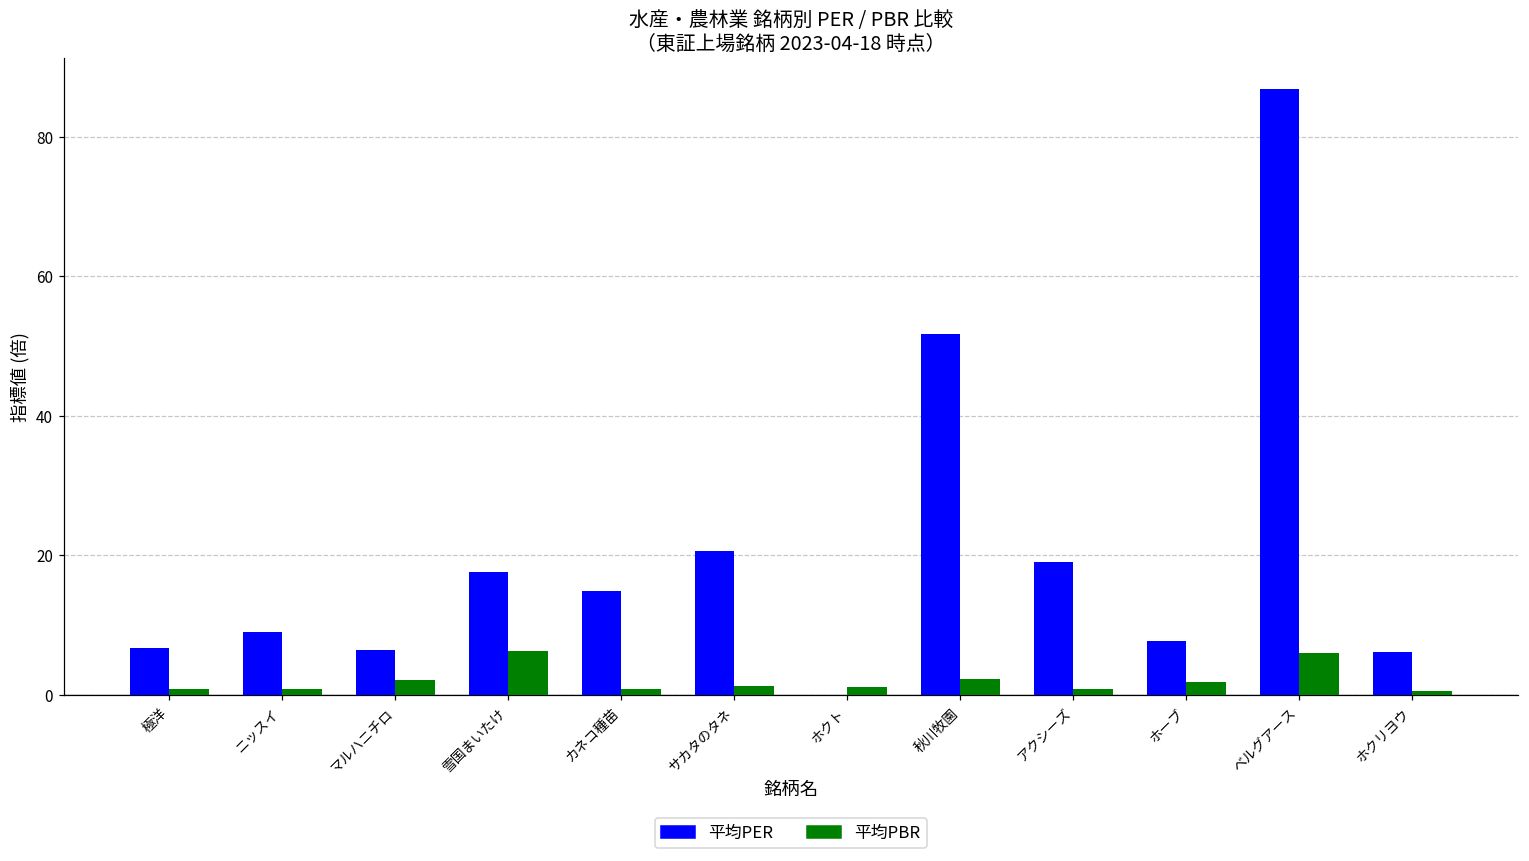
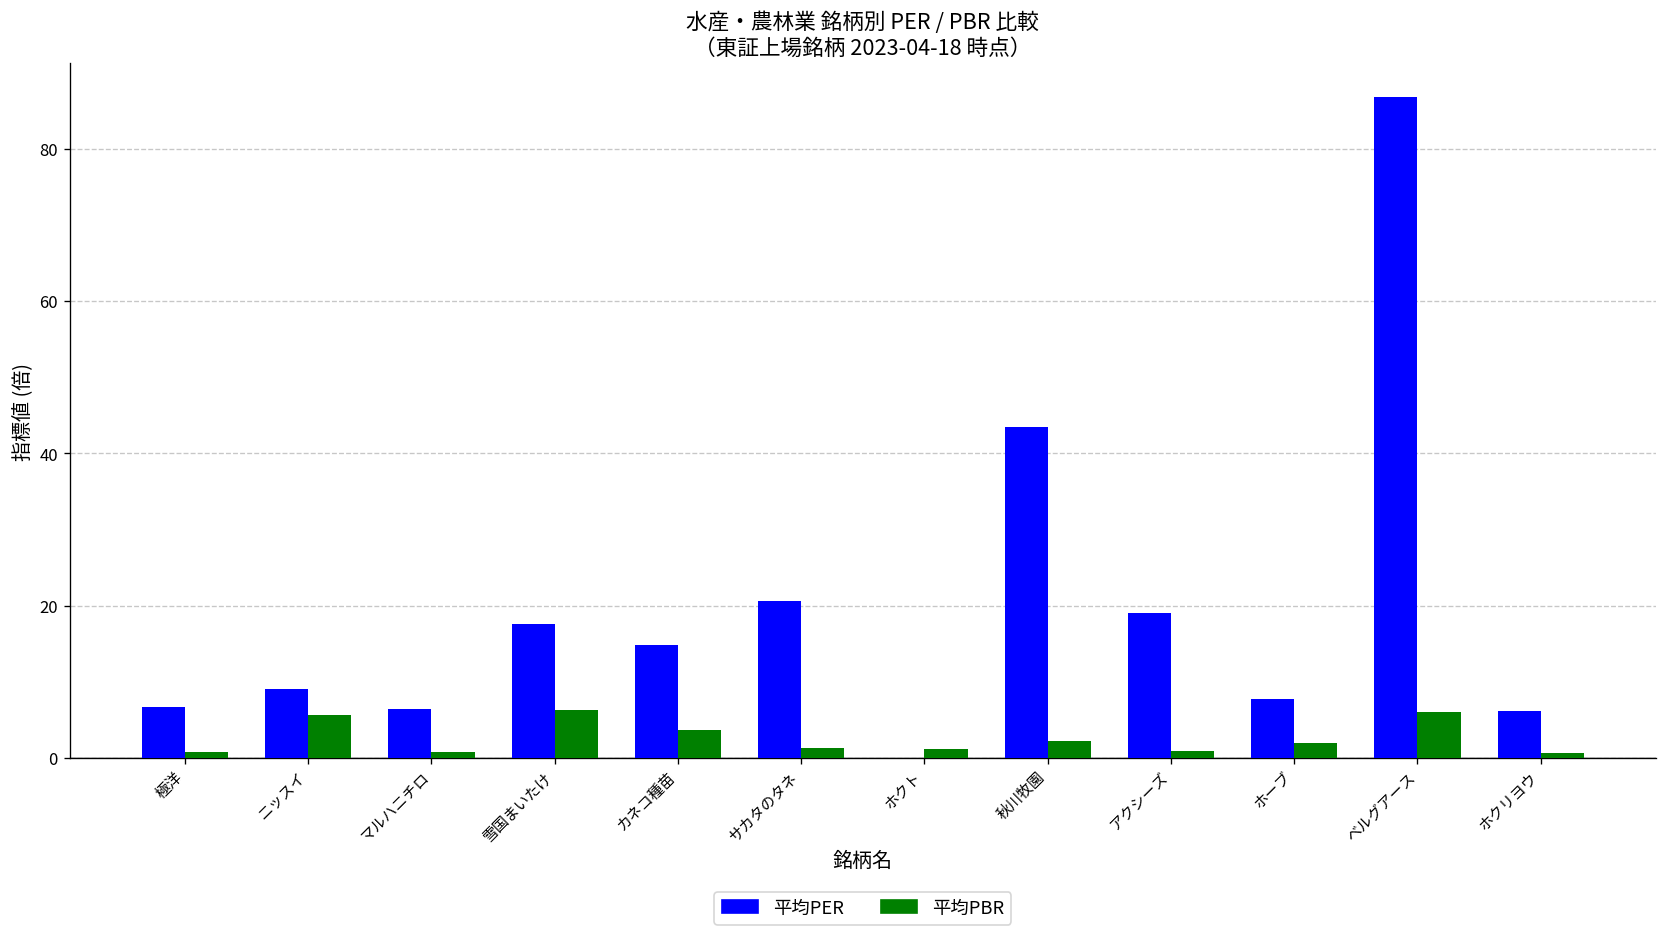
平均PBR, ニッスイ: 1 -> 6
平均PBR, マルハニチロ: 2 -> 1
平均PBR, カネコ種苗: 1 -> 4
平均PER, 秋川牧園: 52 -> 43
